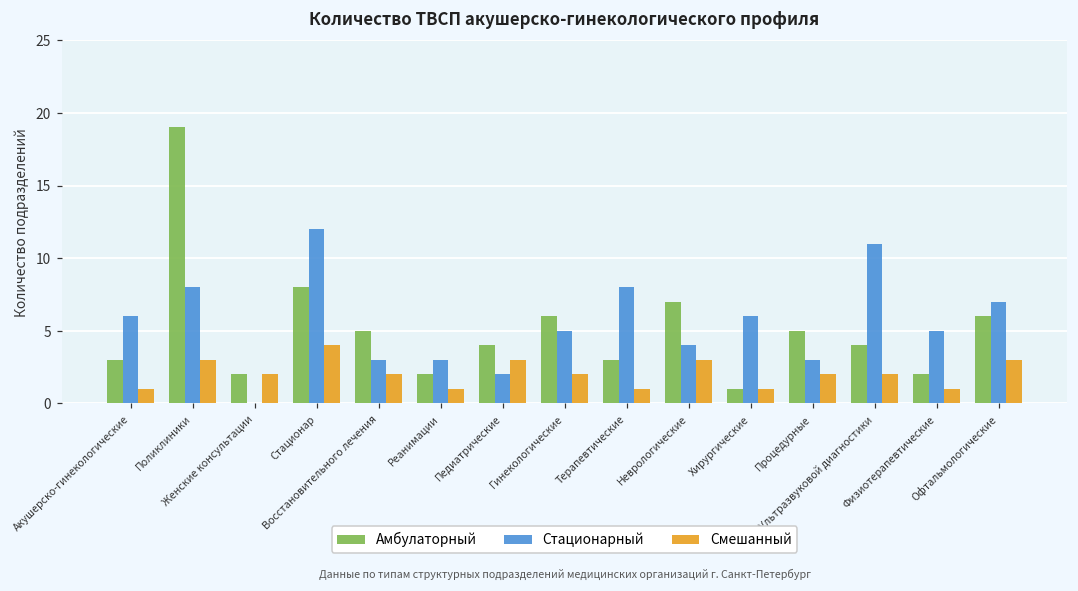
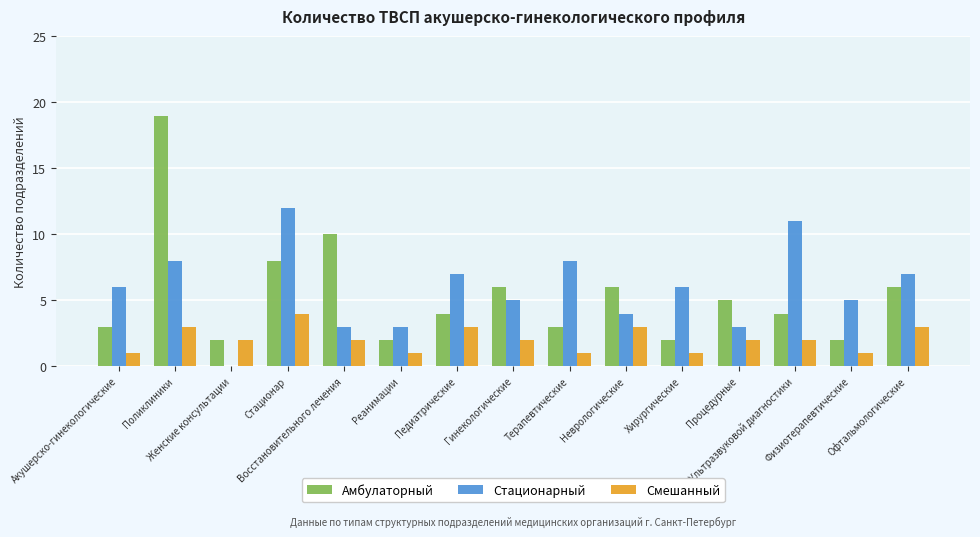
Амбулаторный, Восстановительного лечения: 5 -> 10
Стационарный, Педиатрические: 2 -> 7
Амбулаторный, Неврологические: 7 -> 6
Амбулаторный, Хирургические: 1 -> 2
